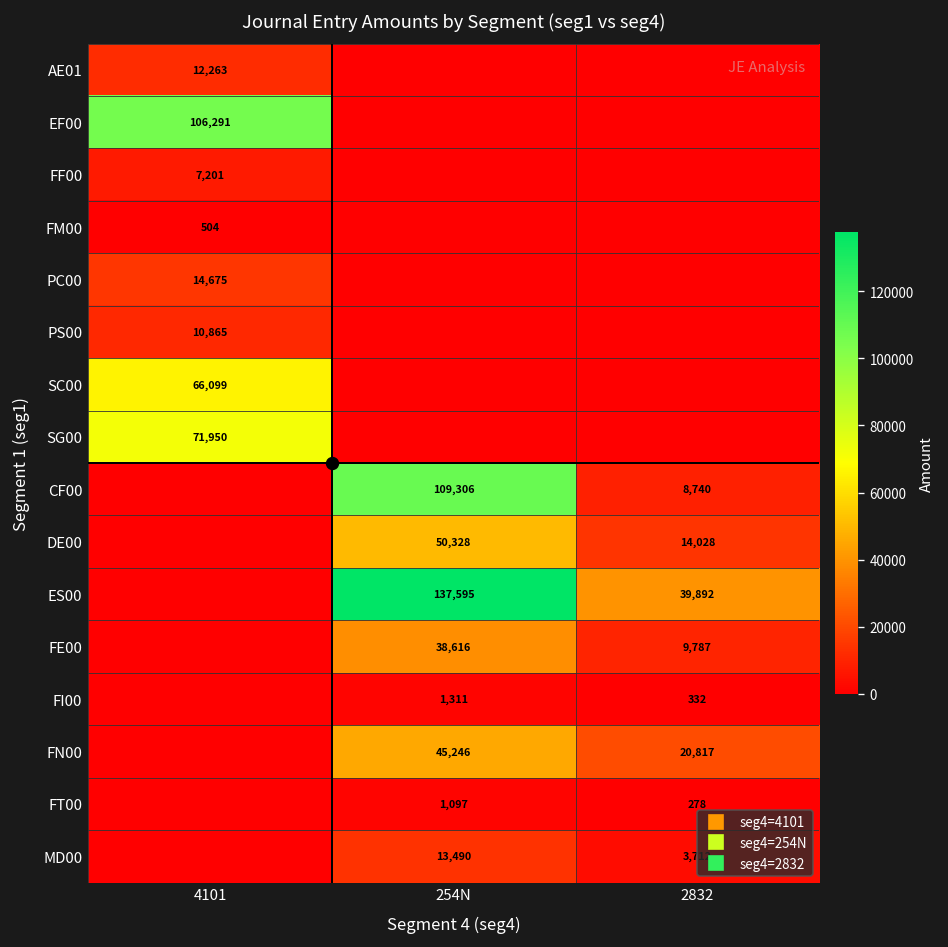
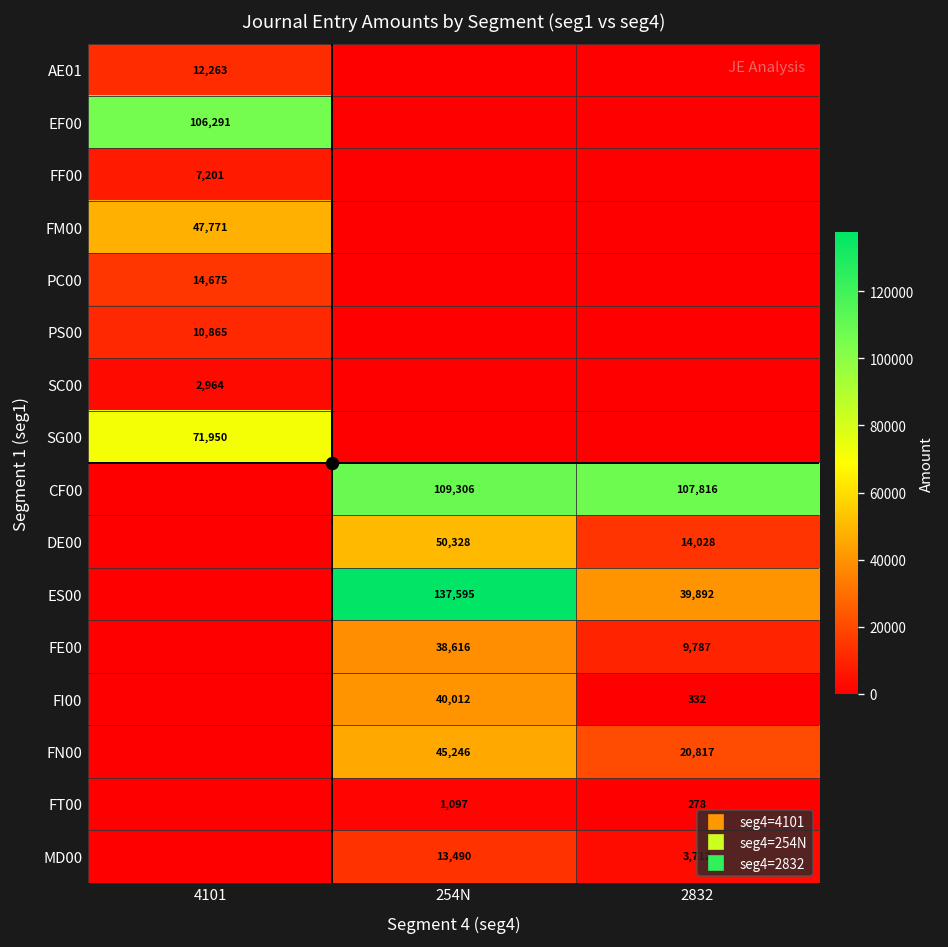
FM00, 4101: 504 -> 47,771
SC00, 4101: 66,099 -> 2,964
CF00, 2832: 8,740 -> 107,816
FI00, 254N: 1,311 -> 40,012
